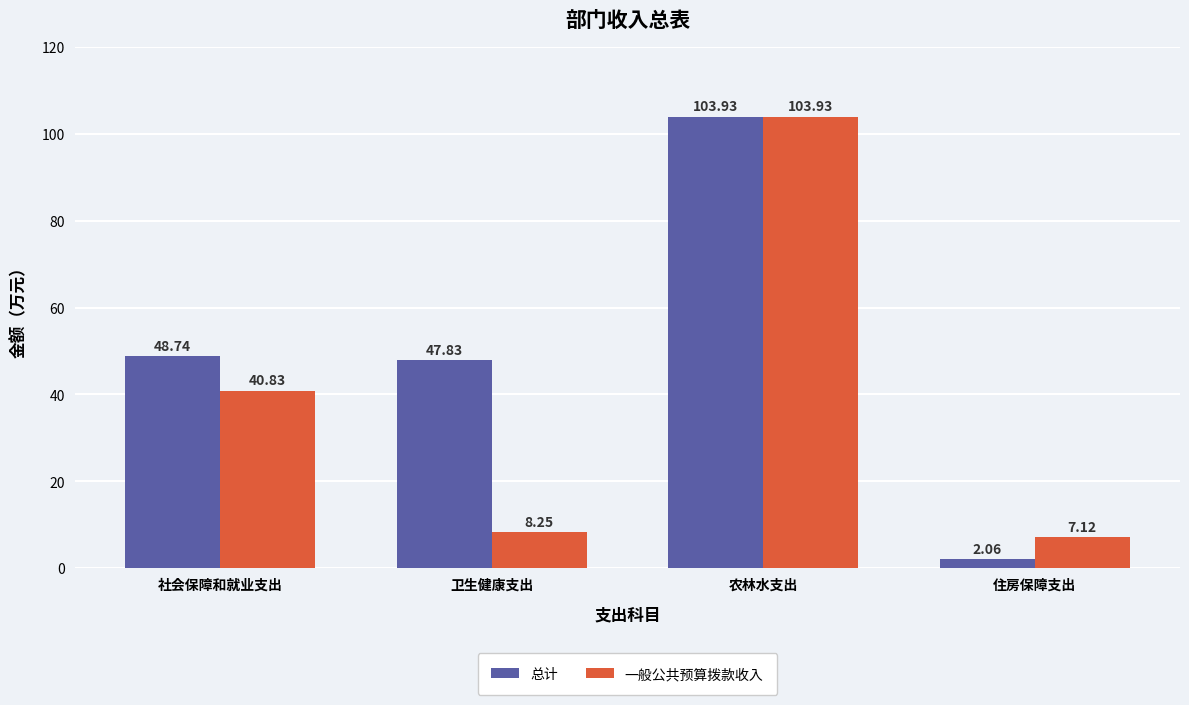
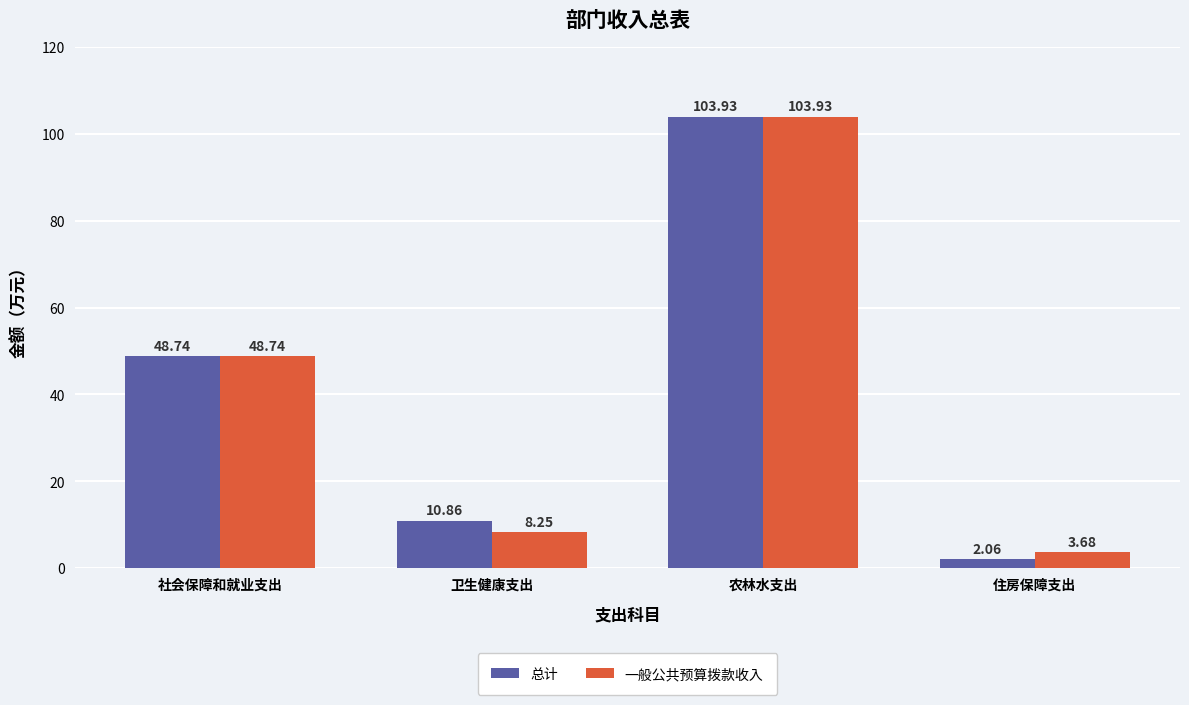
一般公共预算拨款收入, 社会保障和就业支出: 40.83 -> 48.74
总计, 卫生健康支出: 47.83 -> 10.86
一般公共预算拨款收入, 住房保障支出: 7.12 -> 3.68
